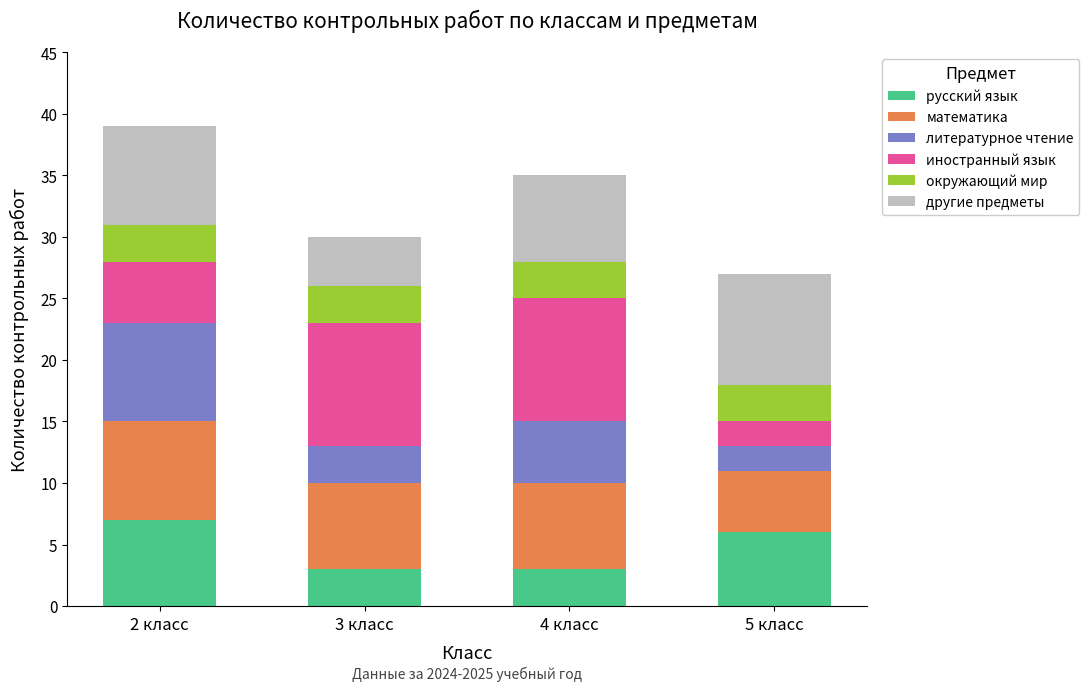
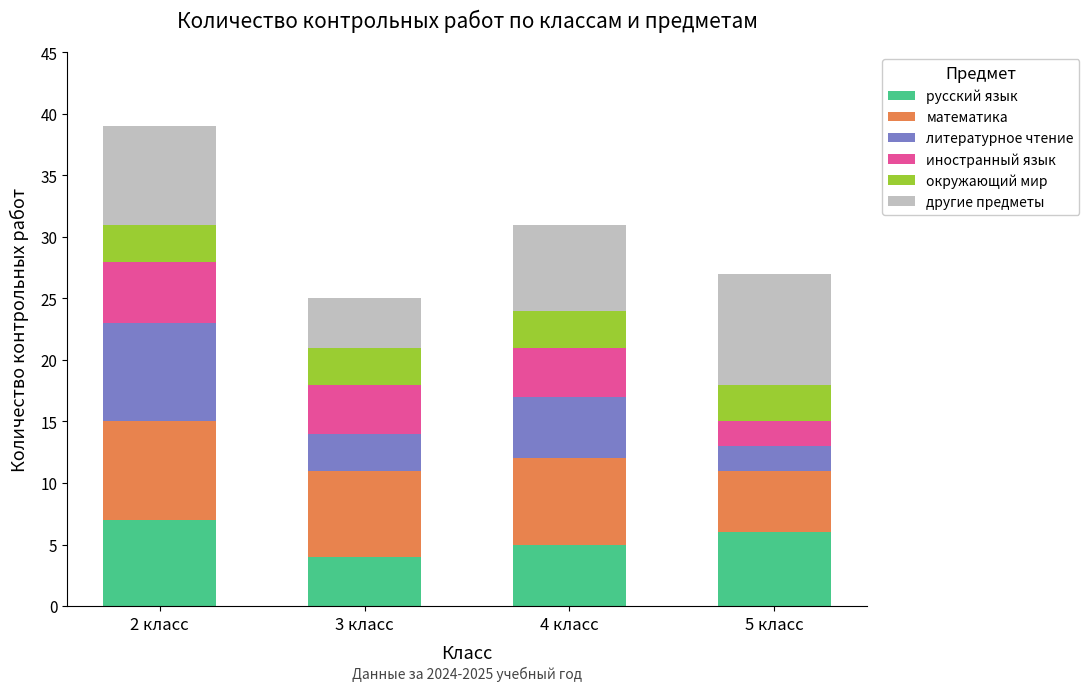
русский язык, 3 класс: 3 -> 4
иностранный язык, 3 класс: 10 -> 4
русский язык, 4 класс: 3 -> 5
иностранный язык, 4 класс: 10 -> 4
